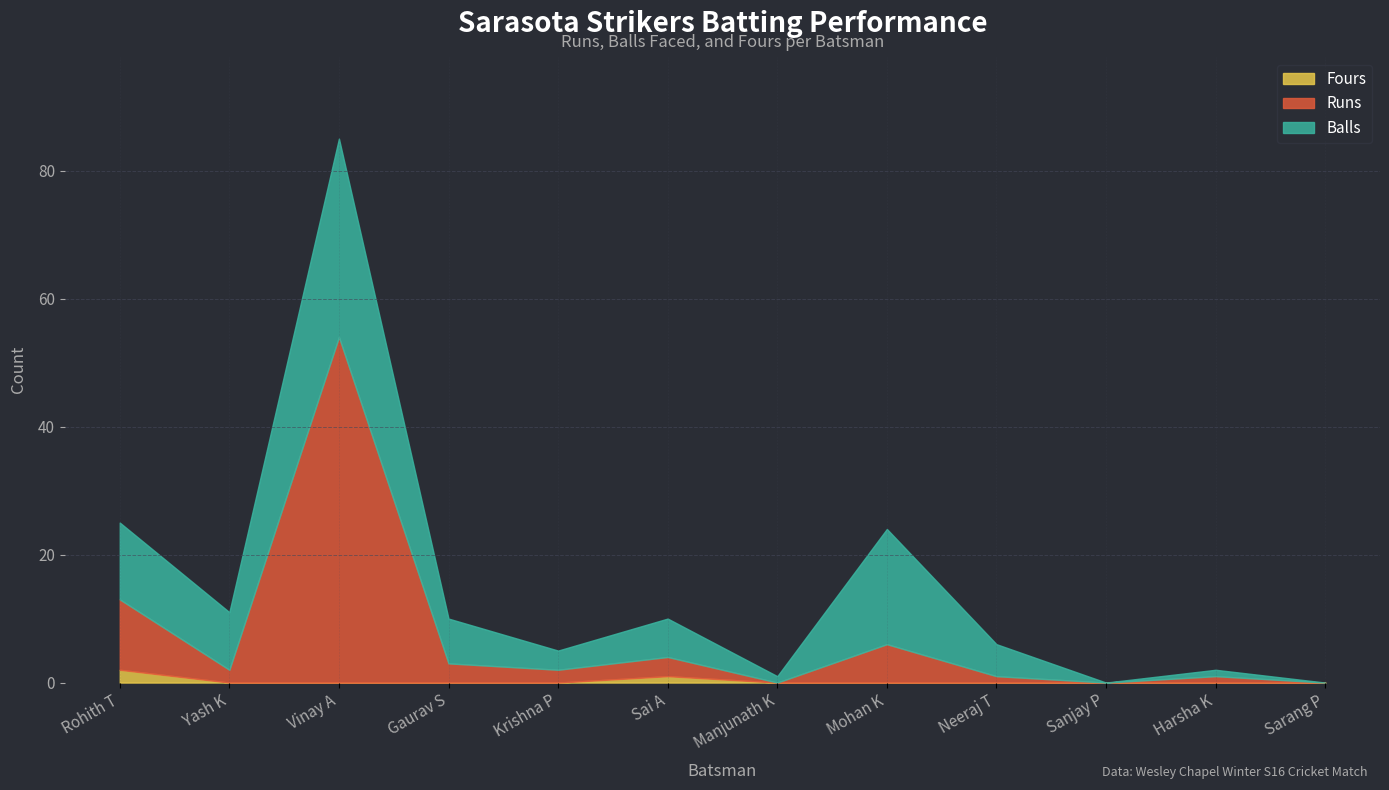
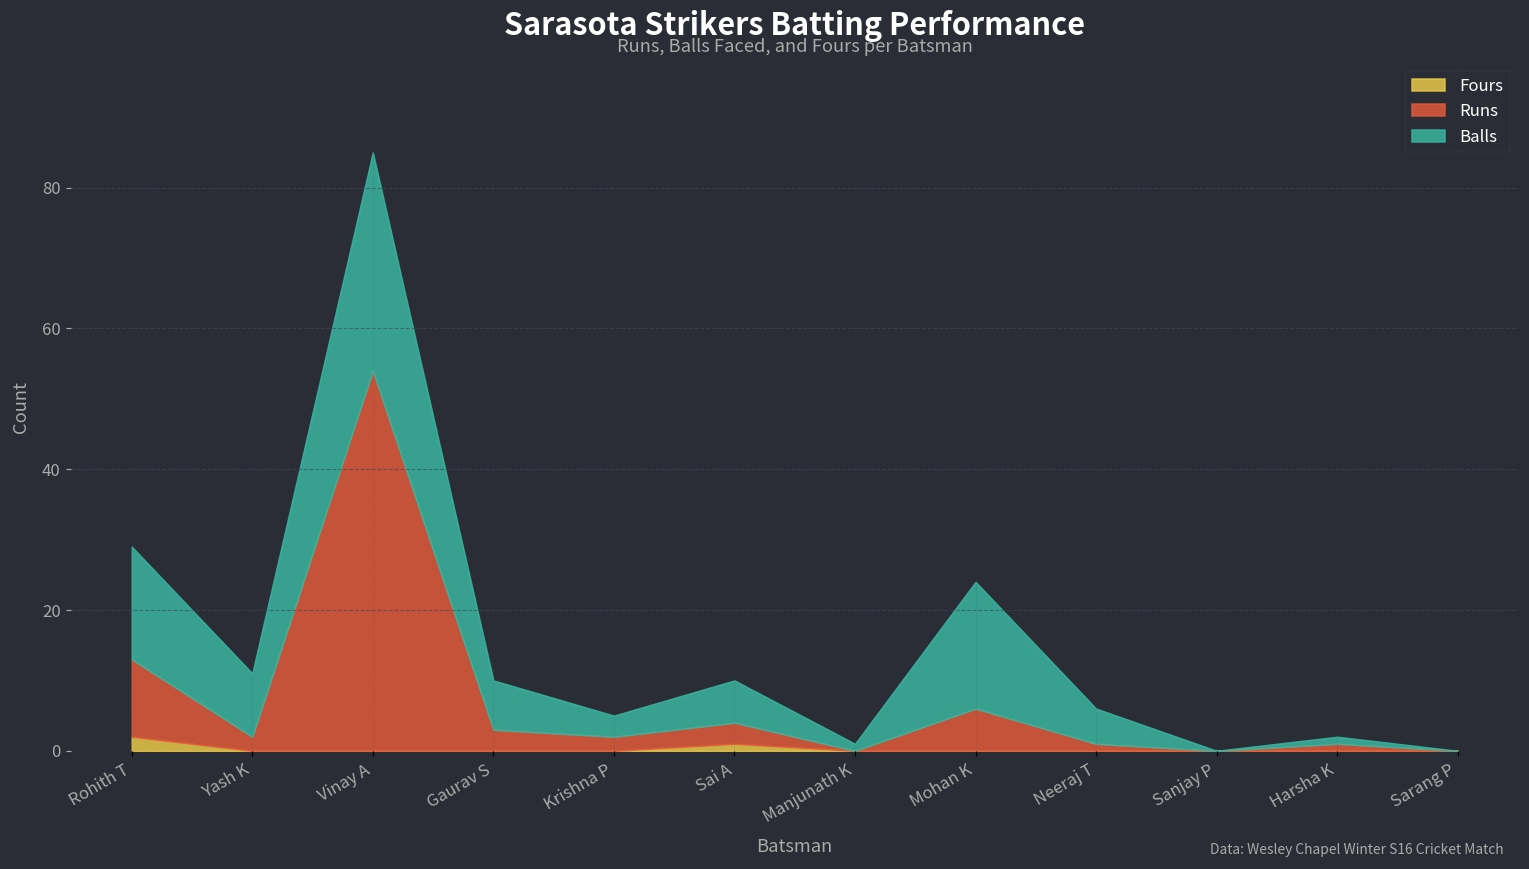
Balls, Rohith T: 12 -> 16
